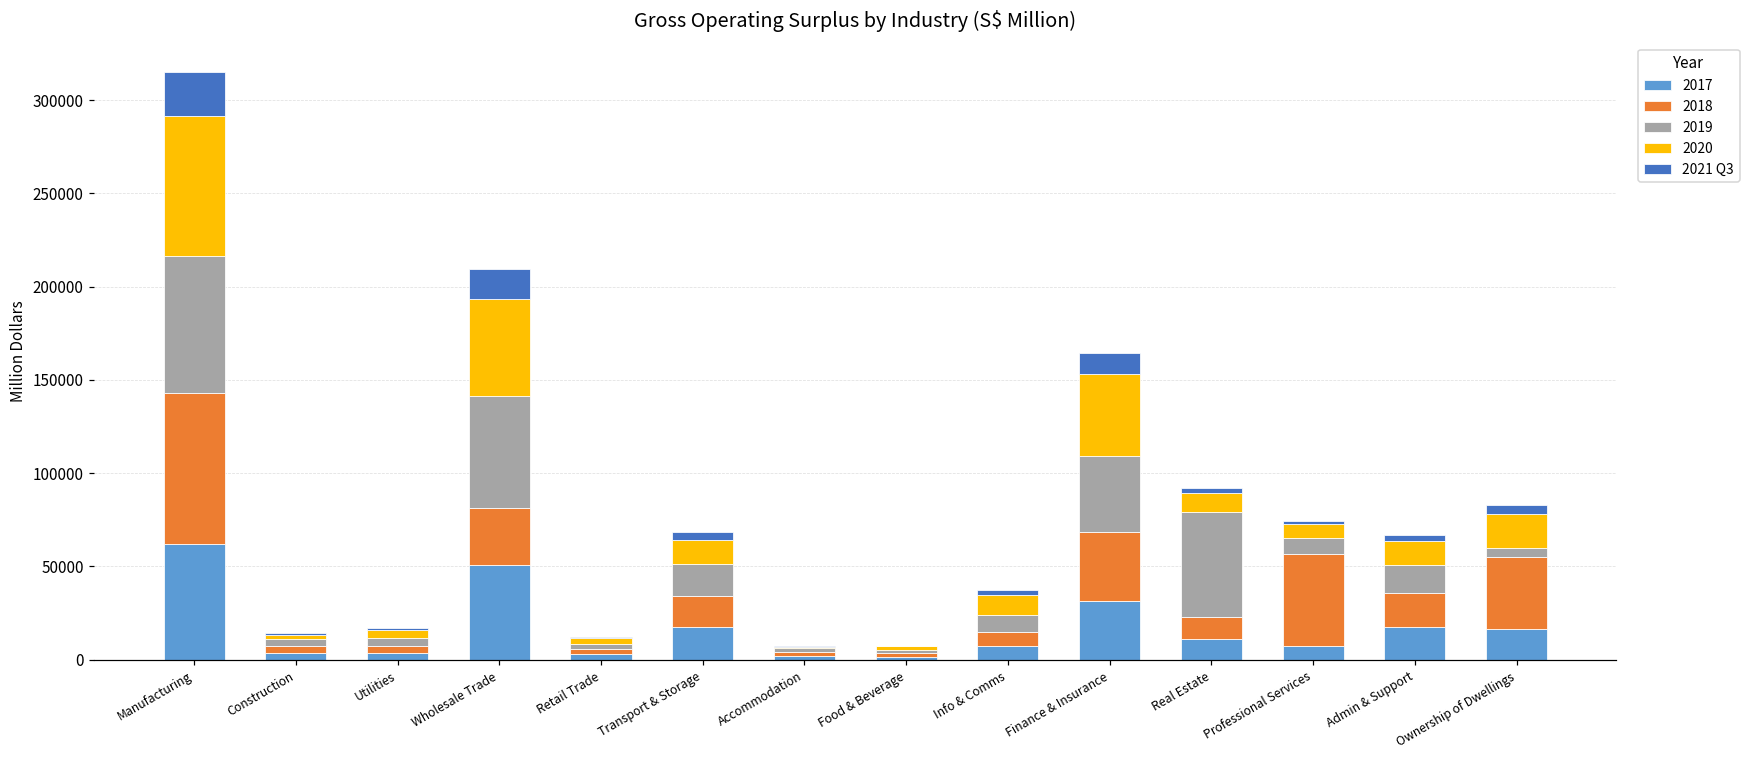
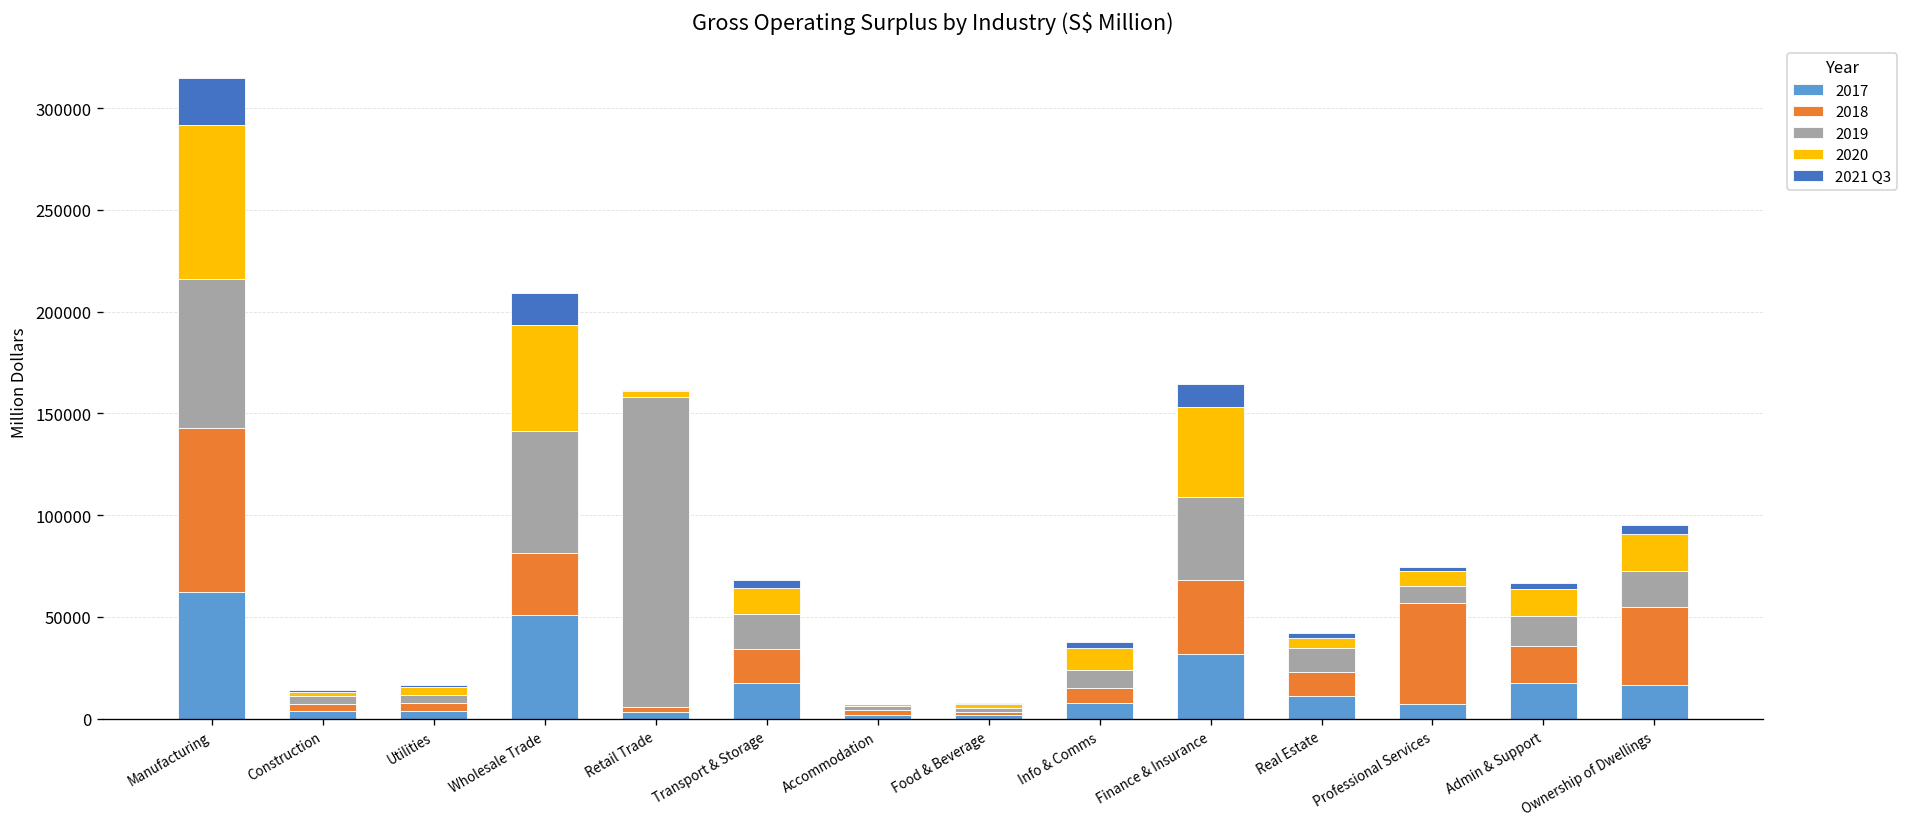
2019, Retail Trade: 3000 -> 152000
2019, Real Estate: 56000 -> 12000
2020, Real Estate: 10000 -> 5000
2019, Ownership of Dwellings: 5000 -> 18000
